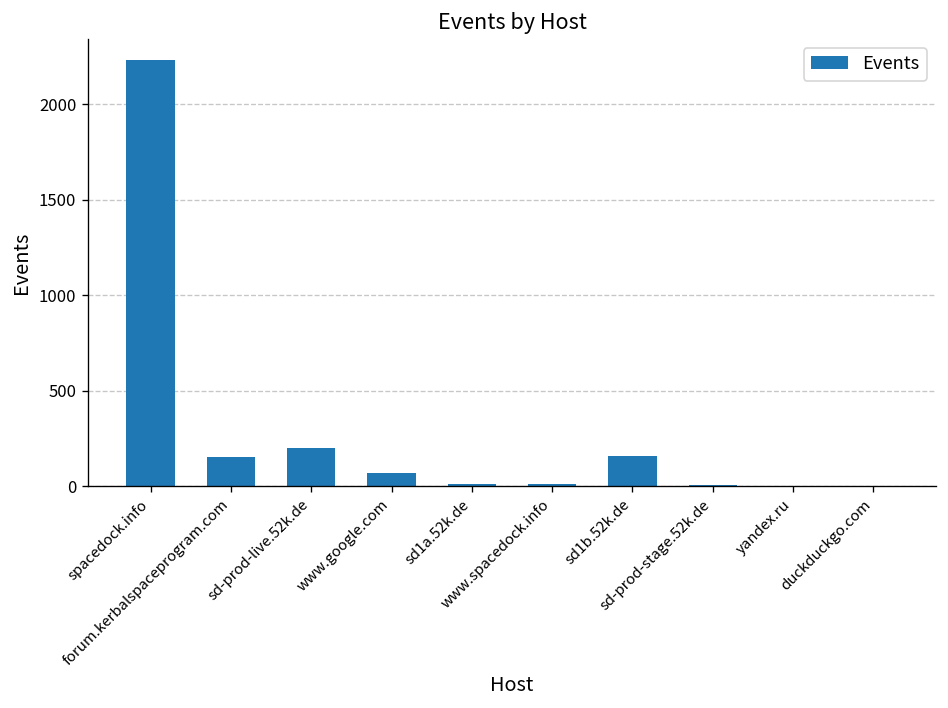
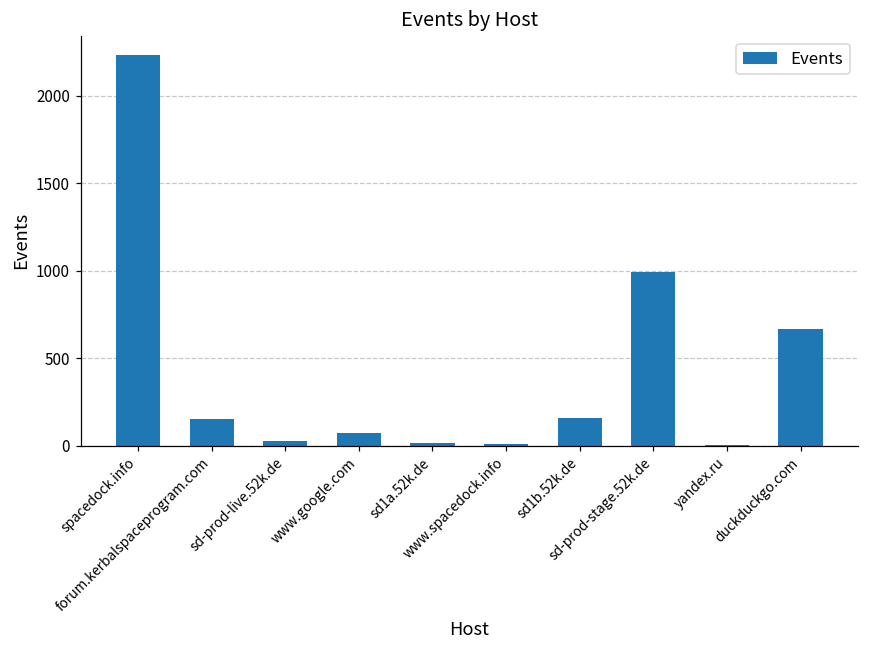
sd-prod-live.52k.de: 200 -> 30
sd-prod-stage.52k.de: 10 -> 990
duckduckgo.com: 0 -> 670
